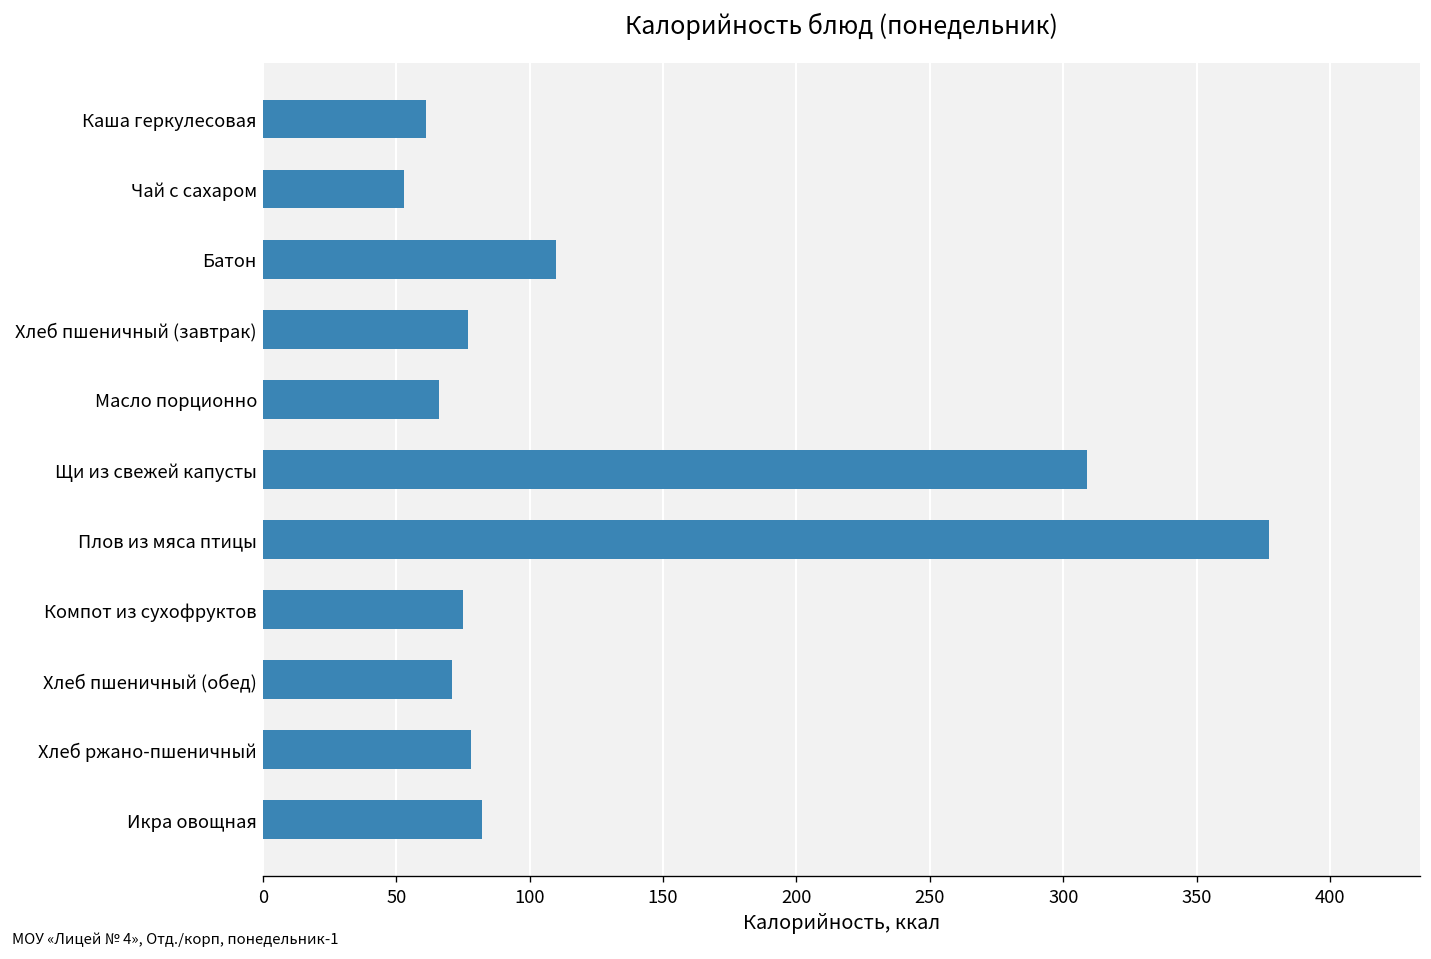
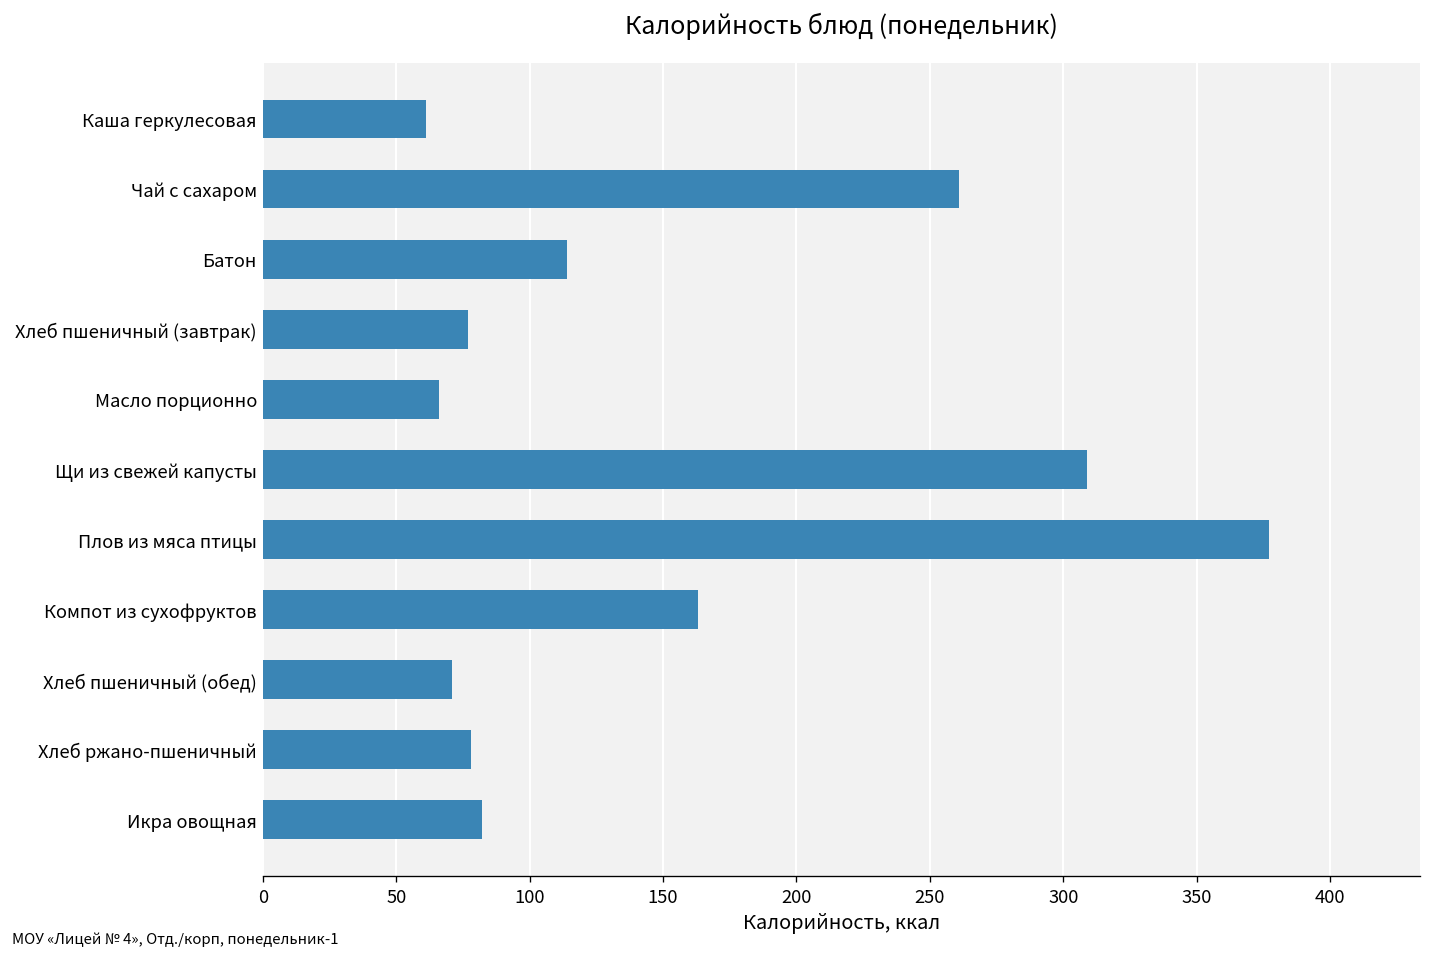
Чай с сахаром: 53 -> 261
Батон: 110 -> 114
Компот из сухофруктов: 75 -> 163
